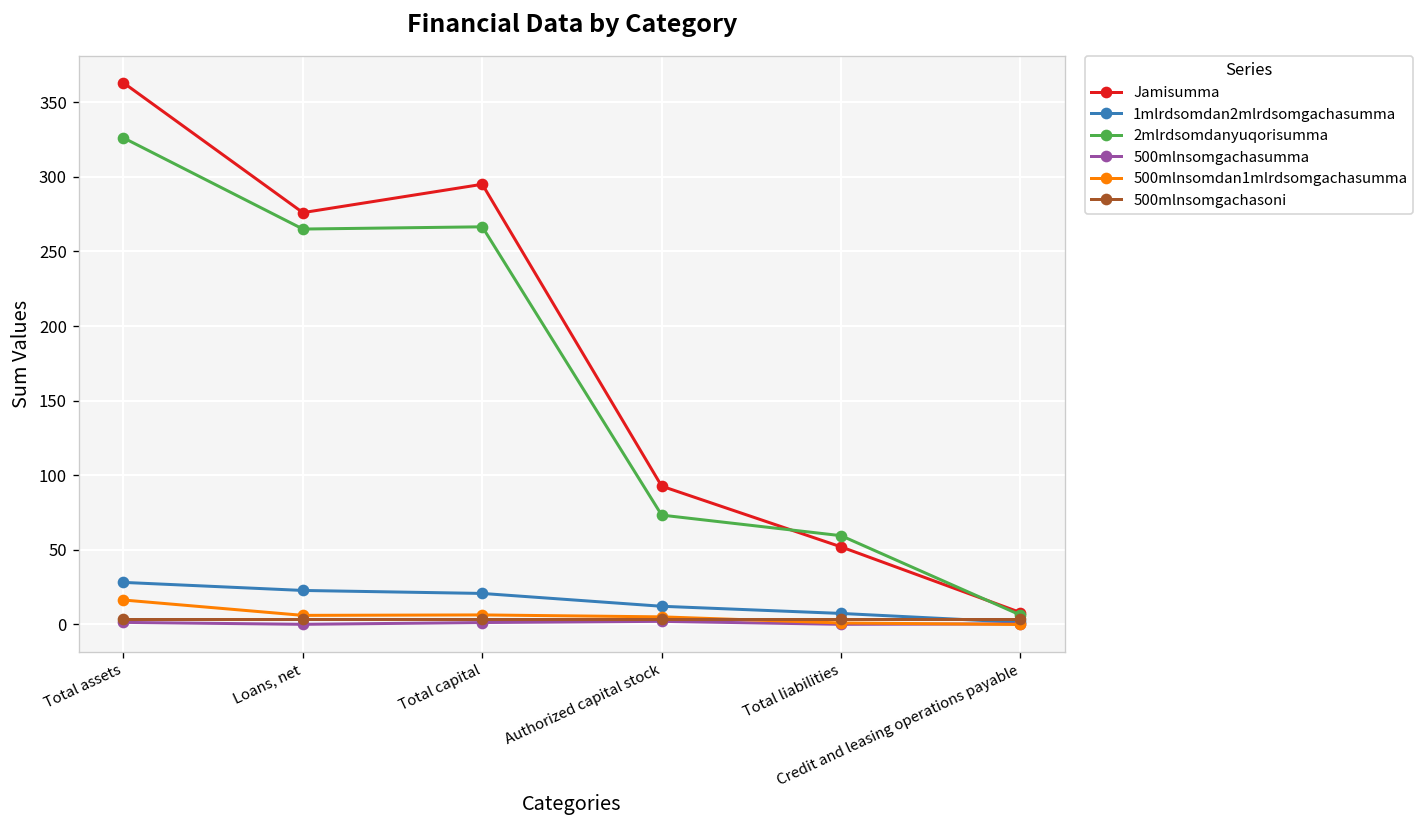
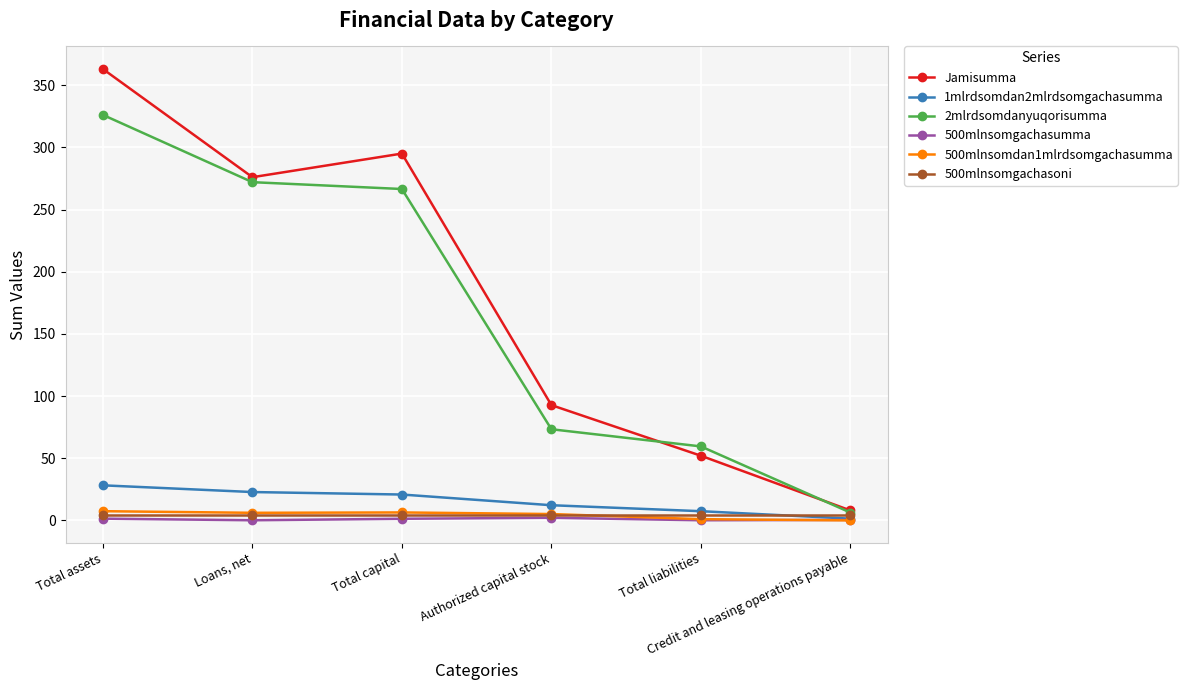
500mlnsomdan1mlrdsomgachasumma, Total assets: 16 -> 7
2mlrdsomdanyuqorisumma, Loans, net: 265 -> 272
